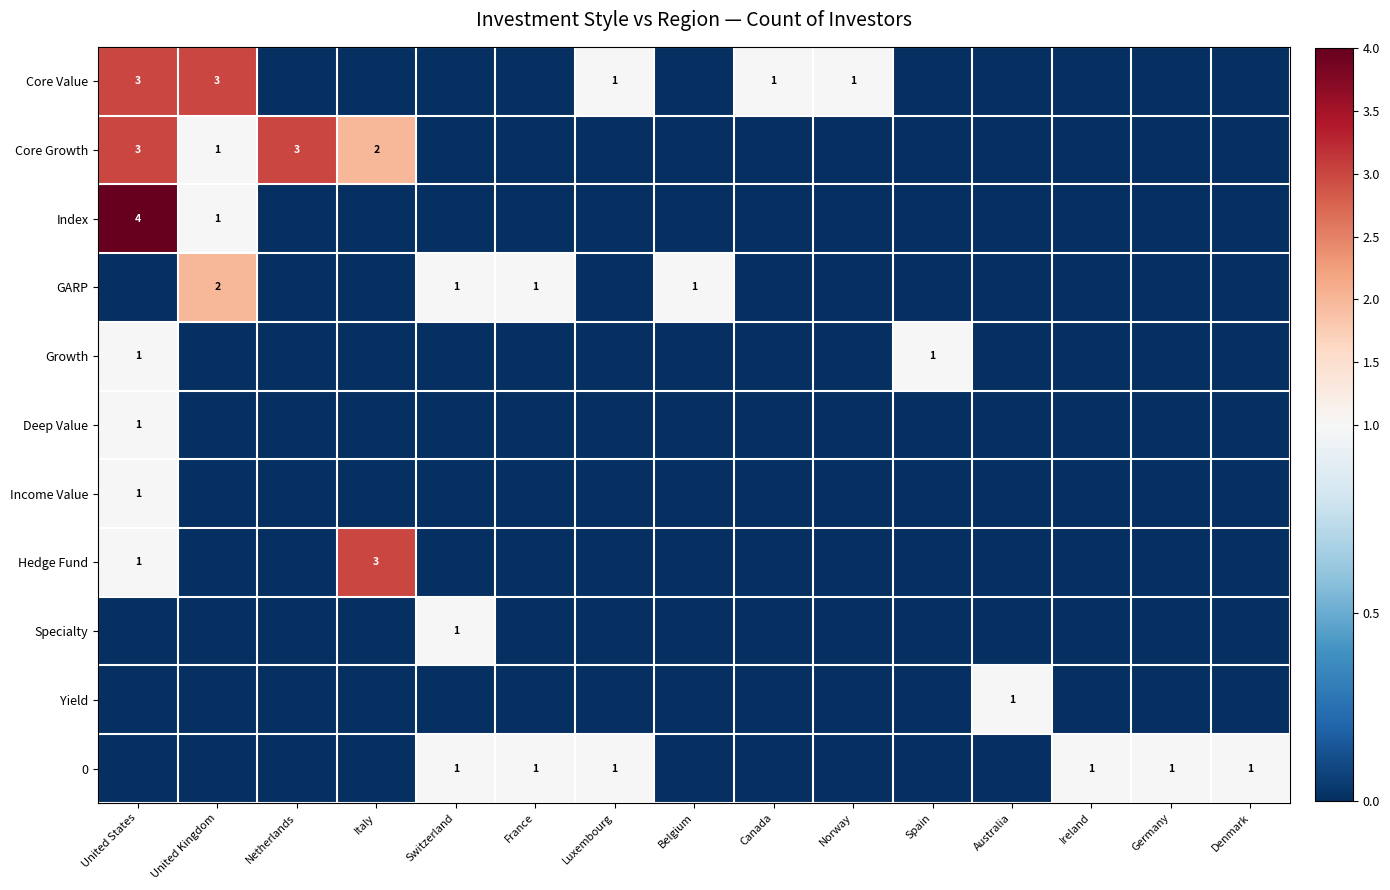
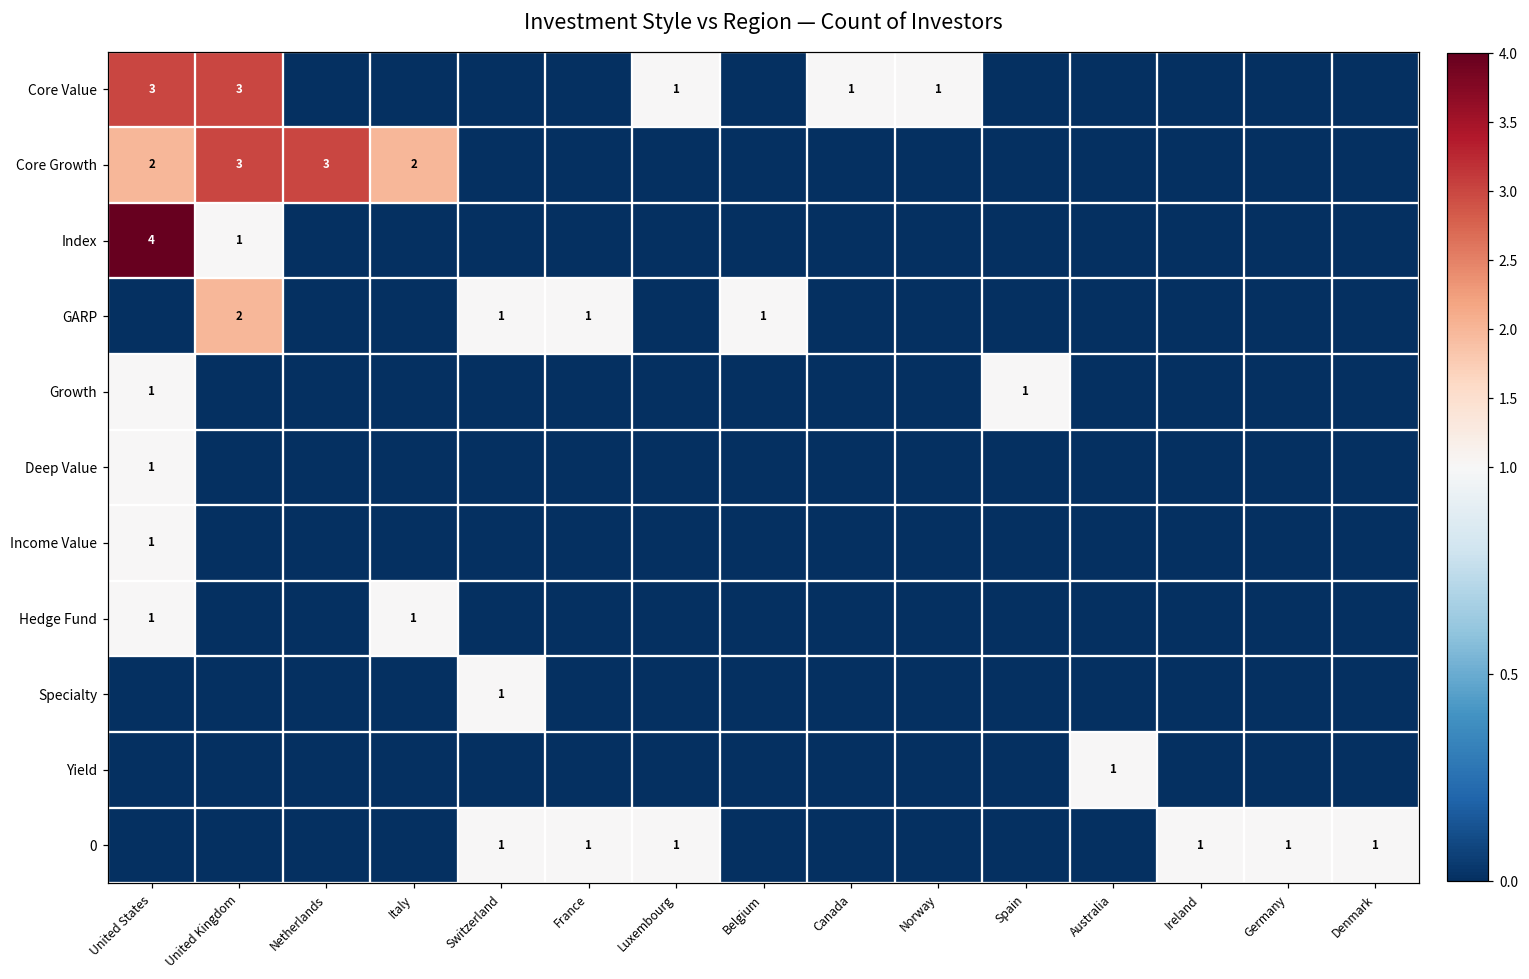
Core Growth, United States: 3 -> 2
Core Growth, United Kingdom: 1 -> 3
Hedge Fund, Italy: 3 -> 1
